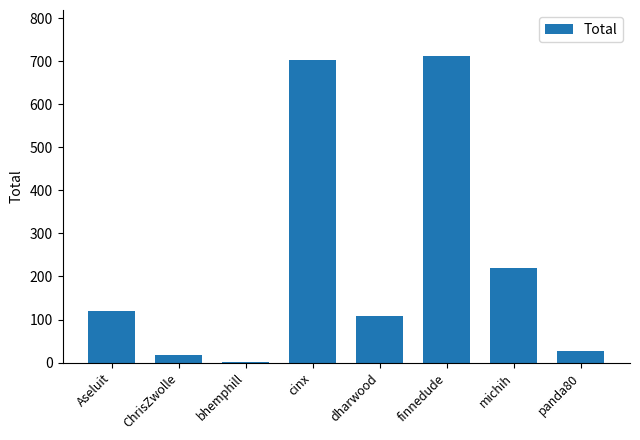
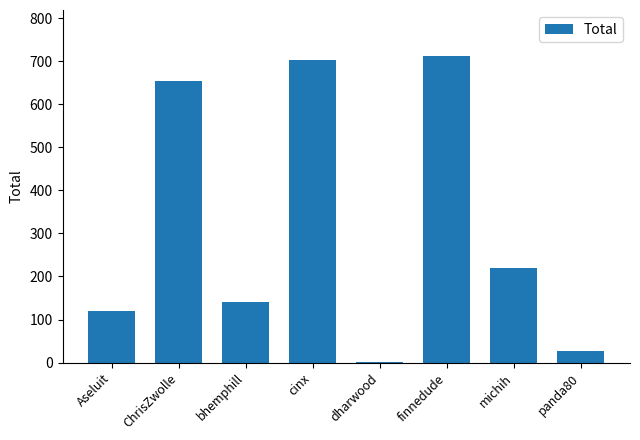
ChrisZwolle: 20 -> 650
bhemphill: 0 -> 140
dharwood: 110 -> 0
